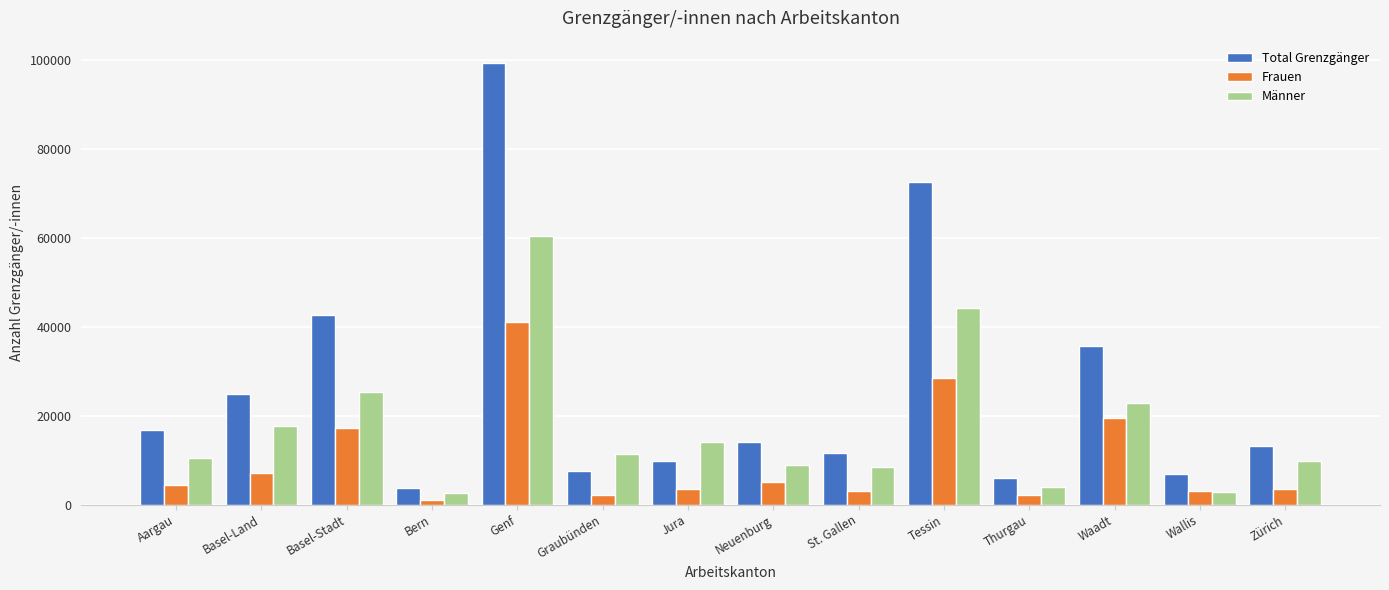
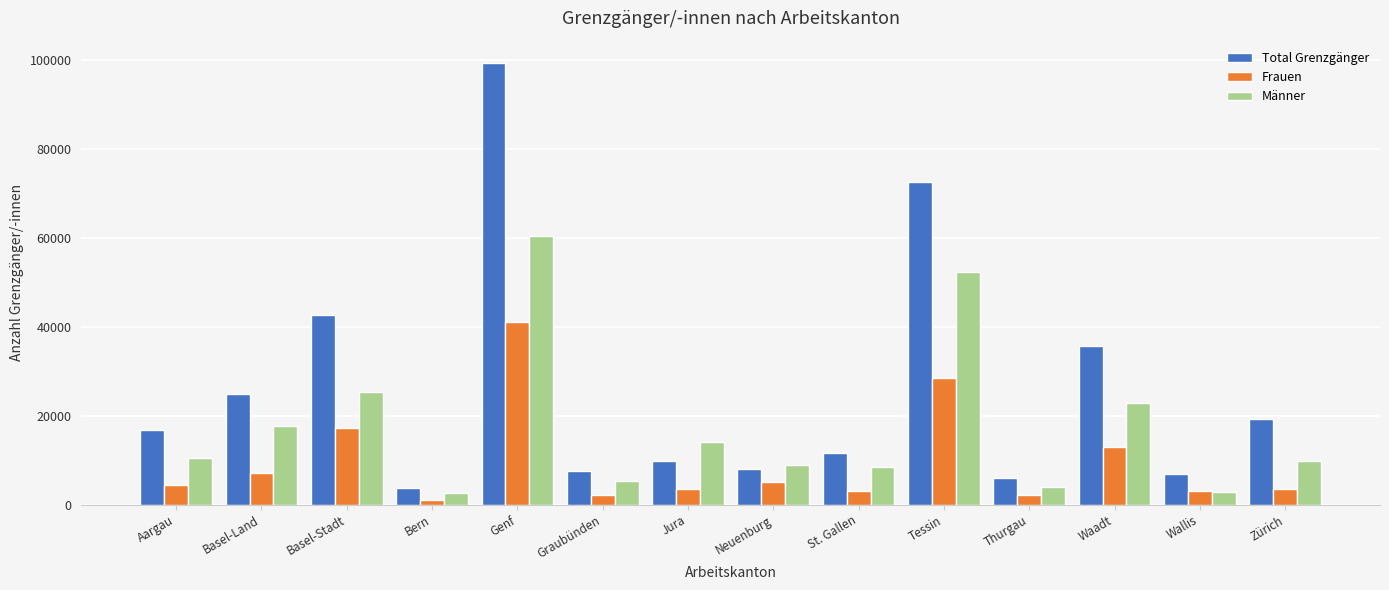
Männer, Graubünden: 11000 -> 5000
Total Grenzgänger, Neuenburg: 14000 -> 8000
Männer, Tessin: 44000 -> 52000
Frauen, Waadt: 19000 -> 13000
Total Grenzgänger, Zürich: 13000 -> 19000
